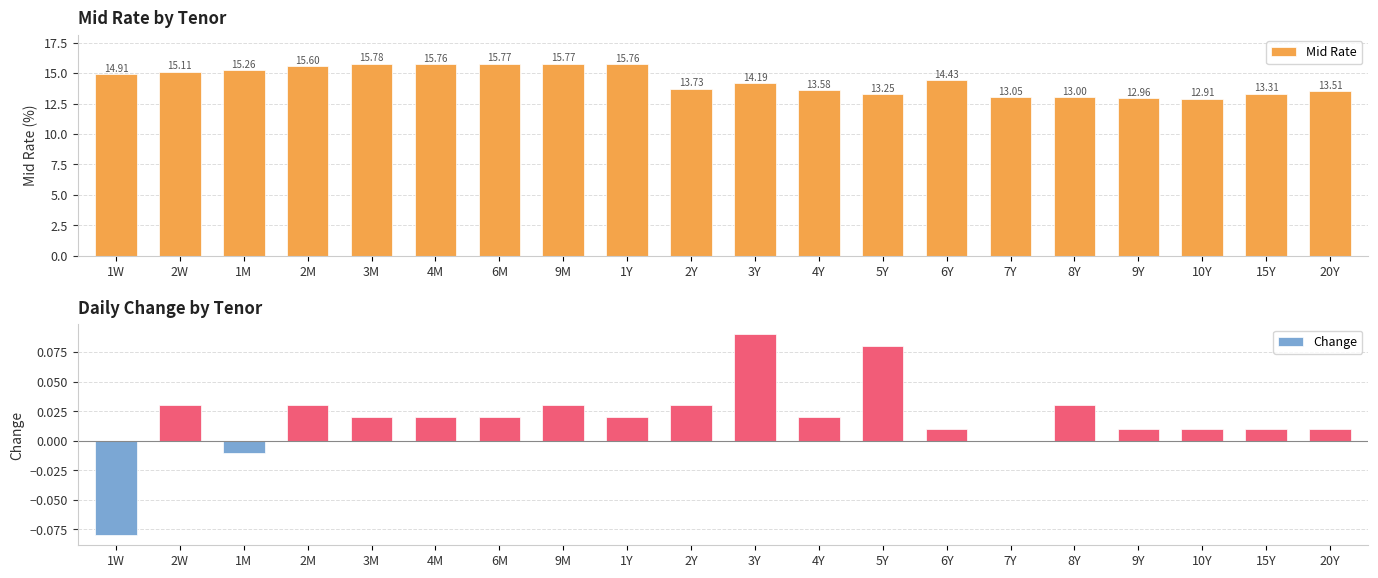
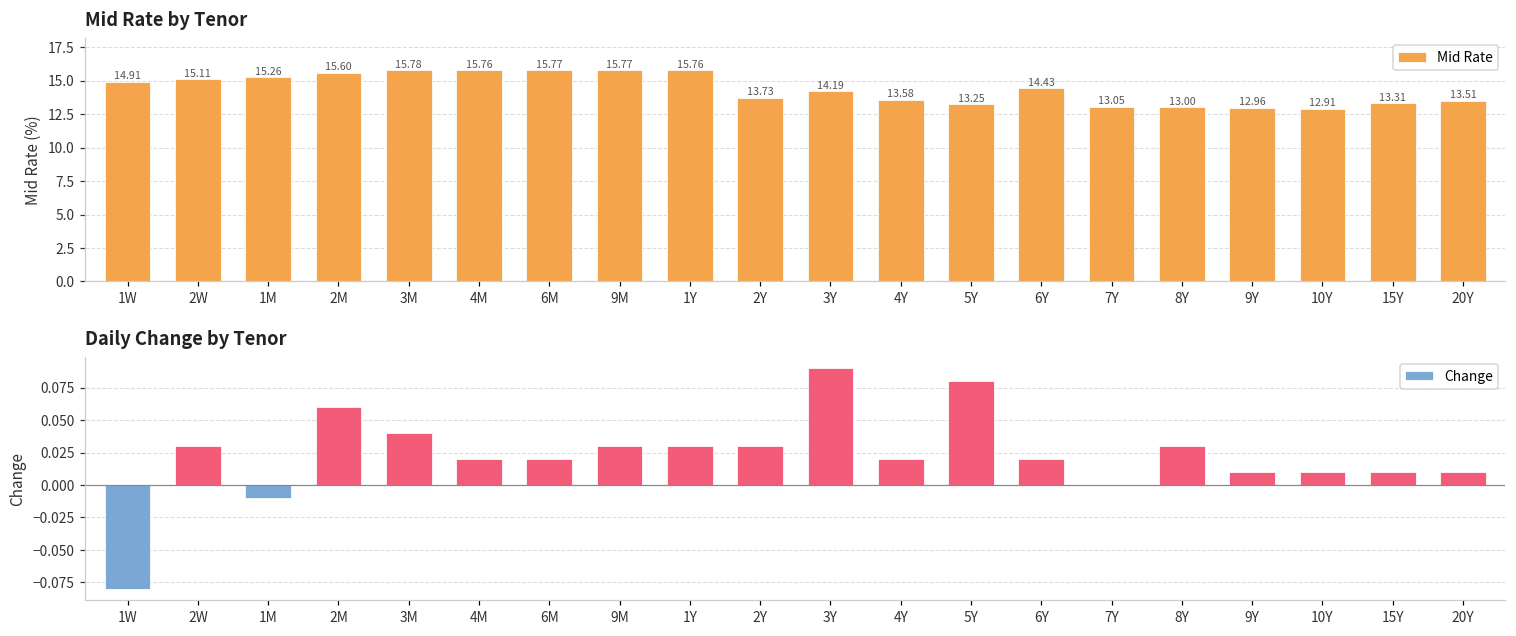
Daily Change by Tenor, 2M: 0.03 -> 0.06
Daily Change by Tenor, 3M: 0.02 -> 0.04
Daily Change by Tenor, 1Y: 0.02 -> 0.03
Daily Change by Tenor, 6Y: 0.01 -> 0.02
